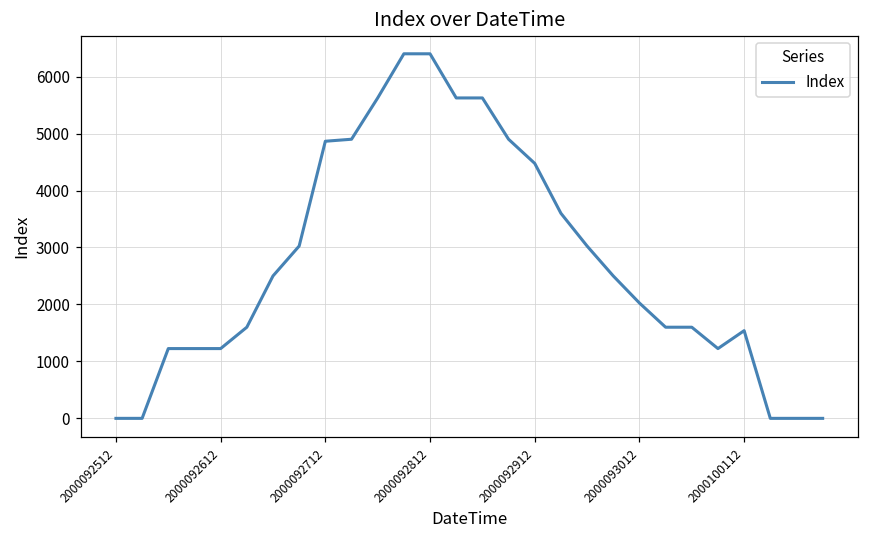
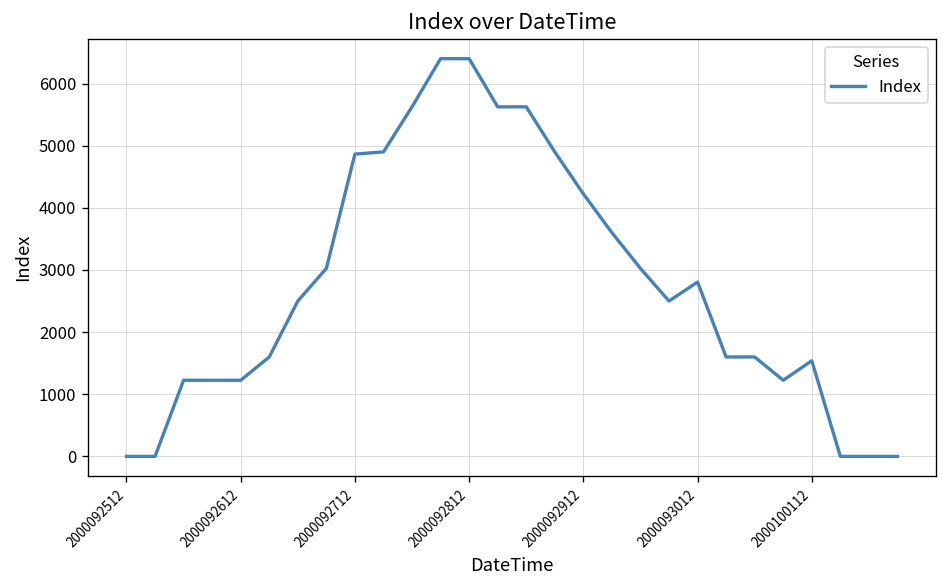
2000092912: 4500 -> 4200
2000093012: 2000 -> 2800
